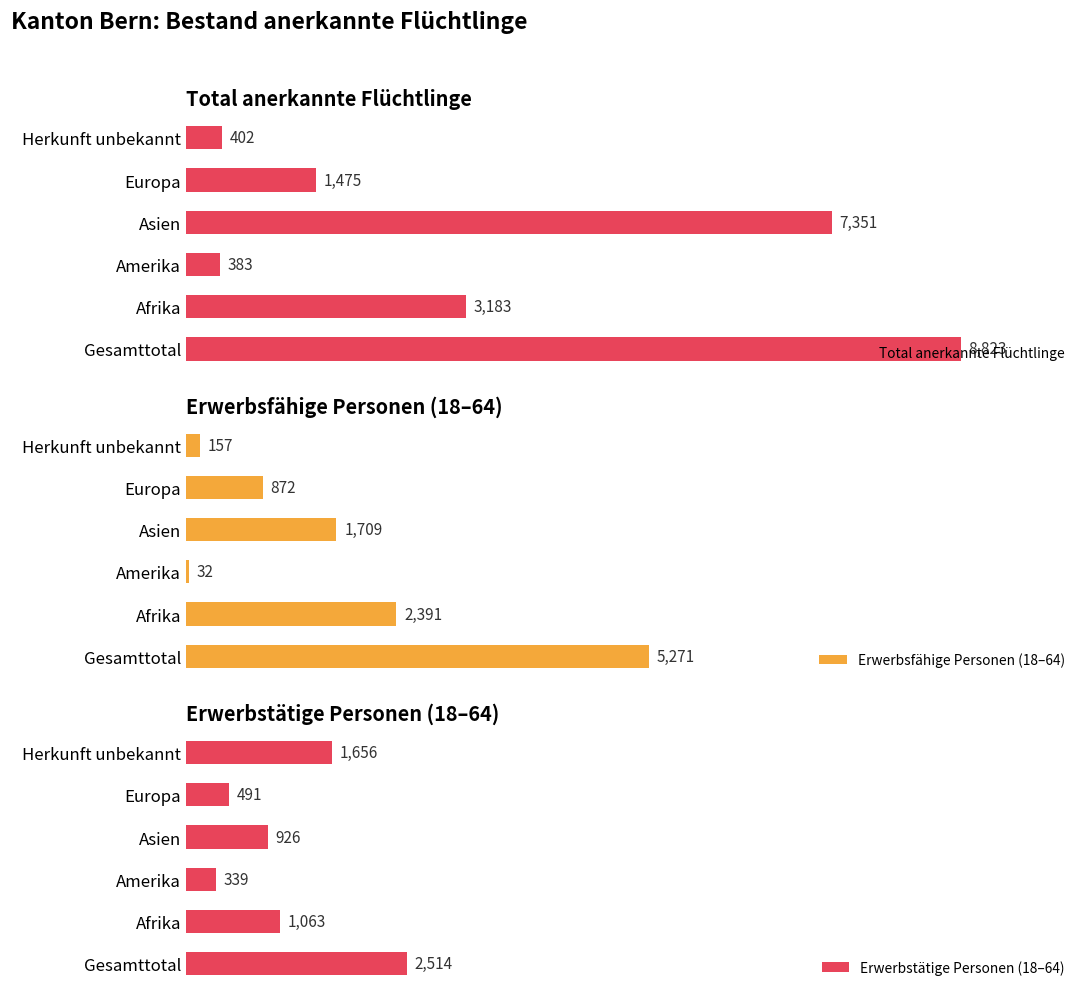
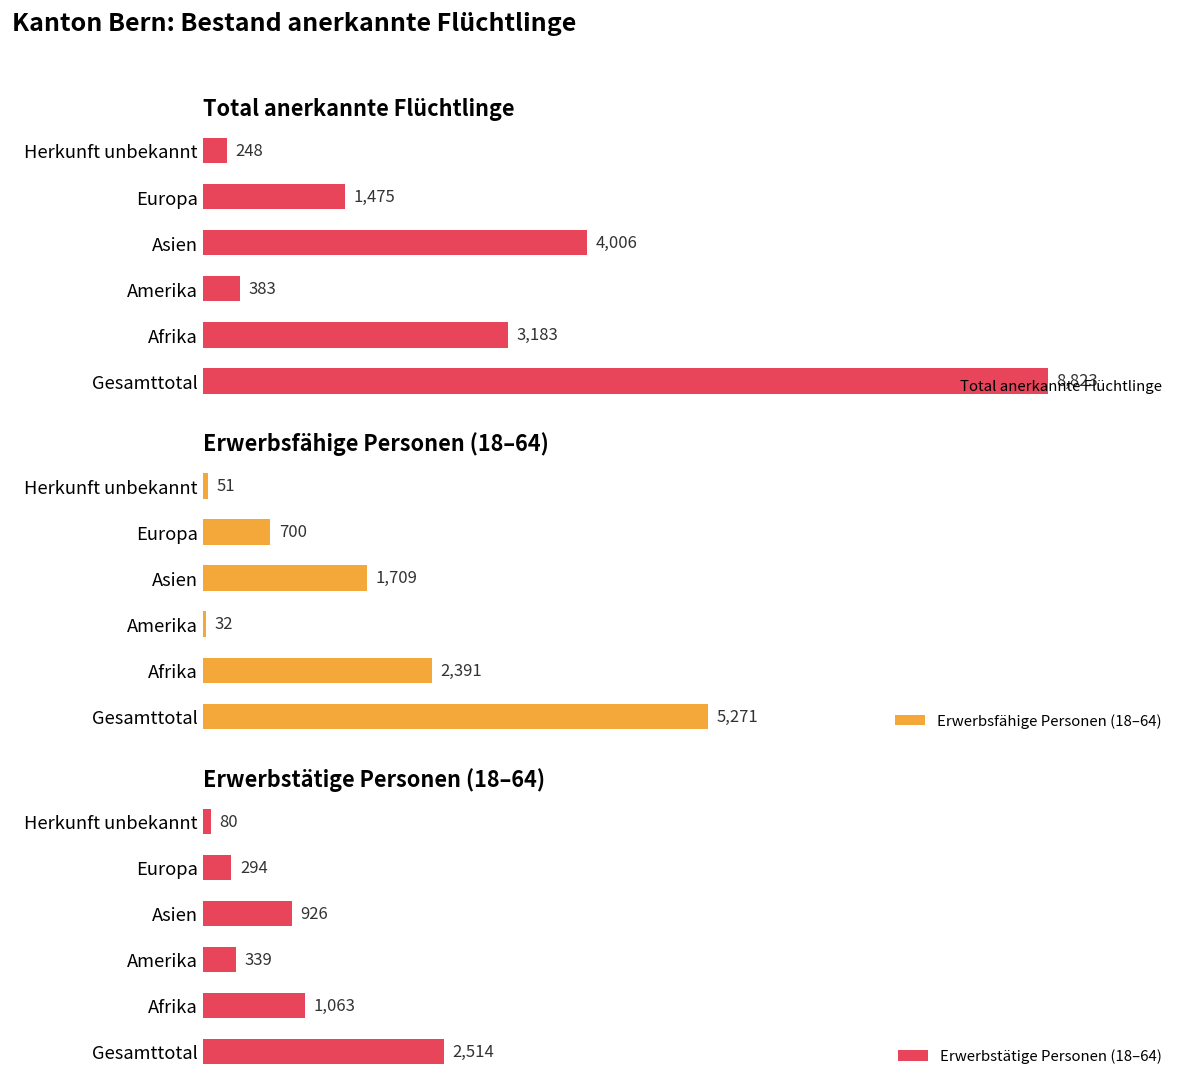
Total anerkannte Flüchtlinge, Herkunft unbekannt: 402 -> 248
Total anerkannte Flüchtlinge, Asien: 7,351 -> 4,006
Erwerbsfähige Personen (18–64), Herkunft unbekannt: 157 -> 51
Erwerbsfähige Personen (18–64), Europa: 872 -> 700
Erwerbstätige Personen (18–64), Herkunft unbekannt: 1,656 -> 80
Erwerbstätige Personen (18–64), Europa: 491 -> 294
